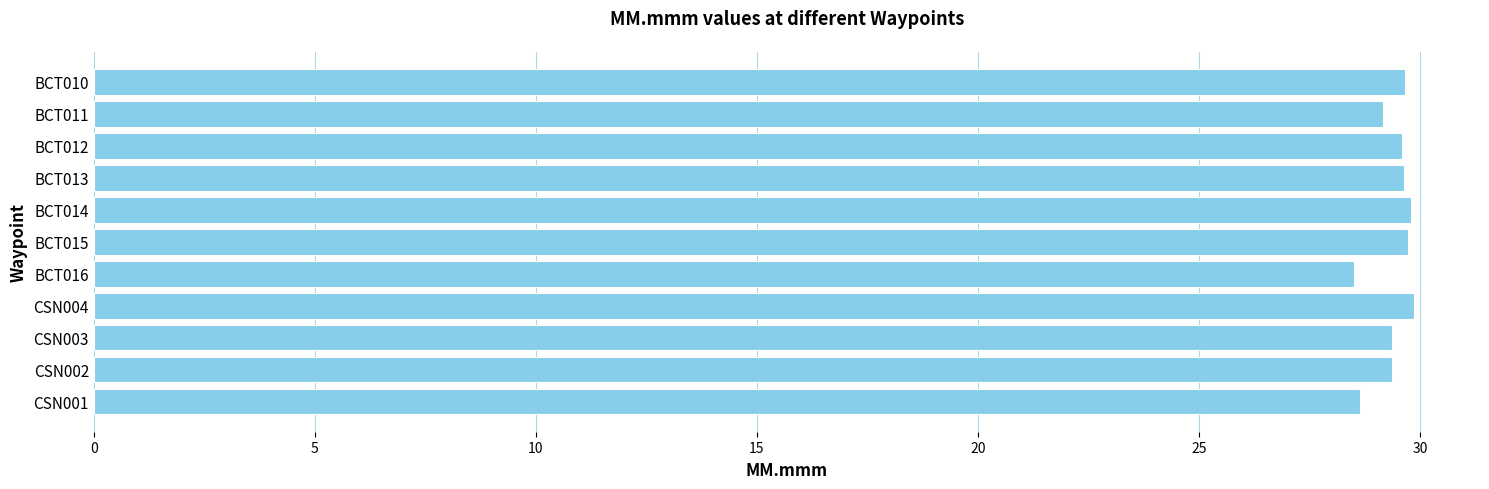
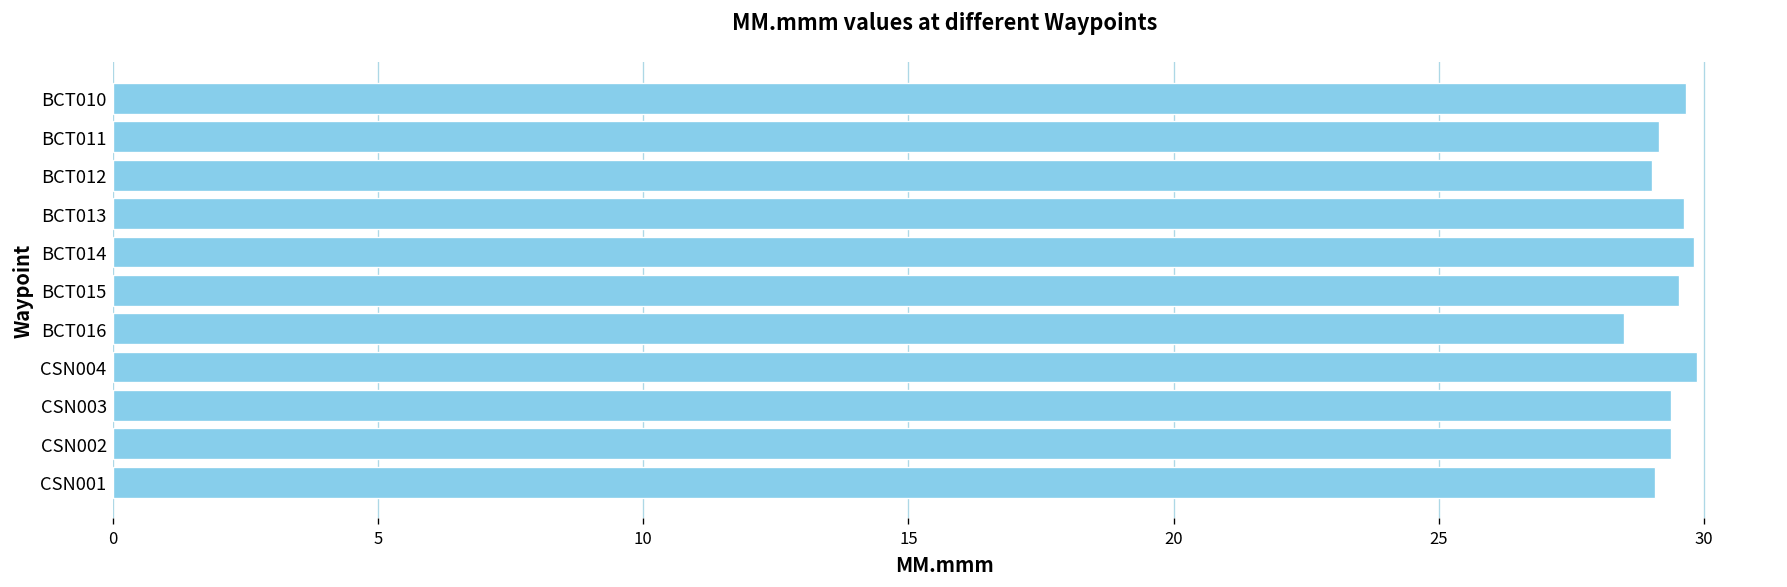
BCT012: 29.6 -> 29.0
BCT015: 29.7 -> 29.5
CSN001: 28.6 -> 29.1
